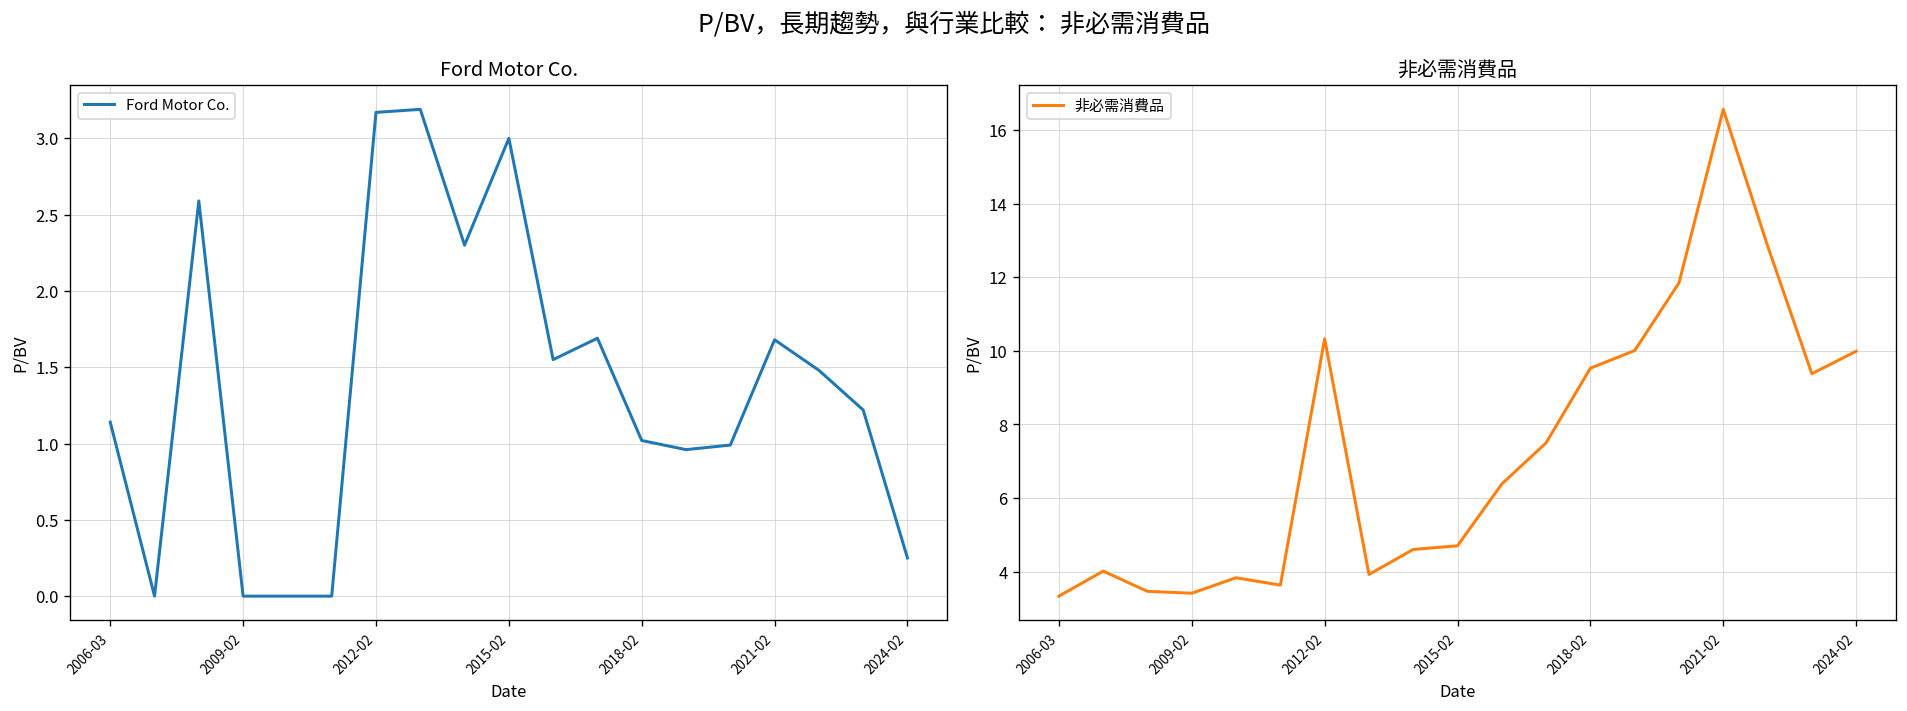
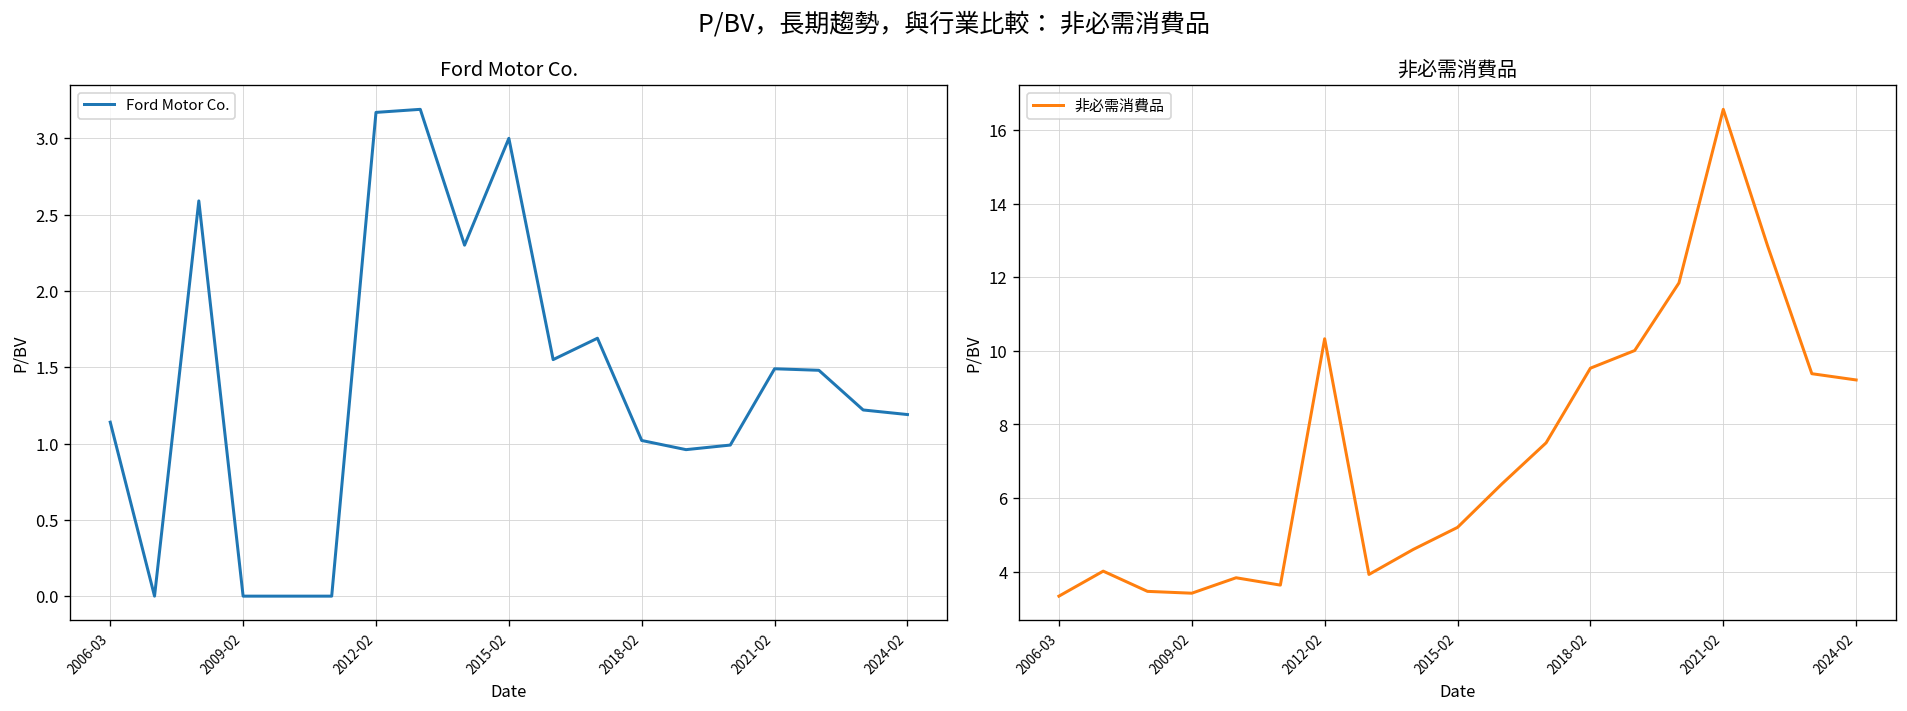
Ford Motor Co., 2021-02: 1.68 -> 1.49
Ford Motor Co., 2024-02: 0.25 -> 1.19
非必需消費品, 2015-02: 4.7 -> 5.2
非必需消費品, 2024-02: 10.0 -> 9.2
